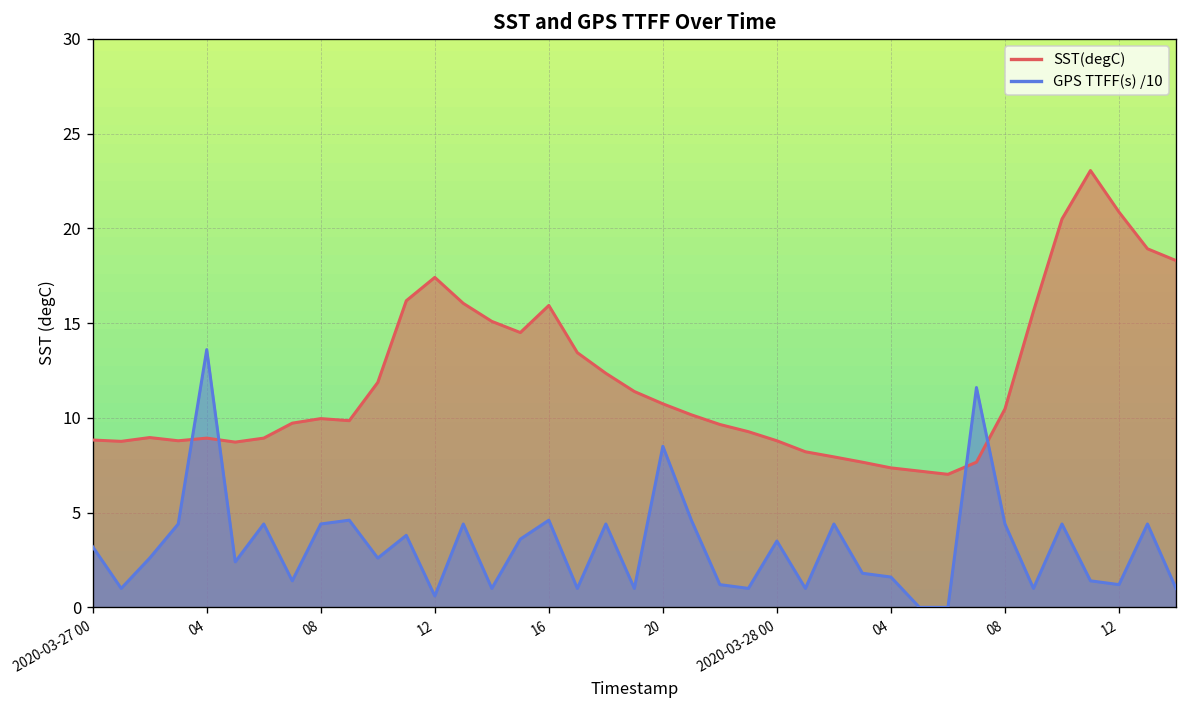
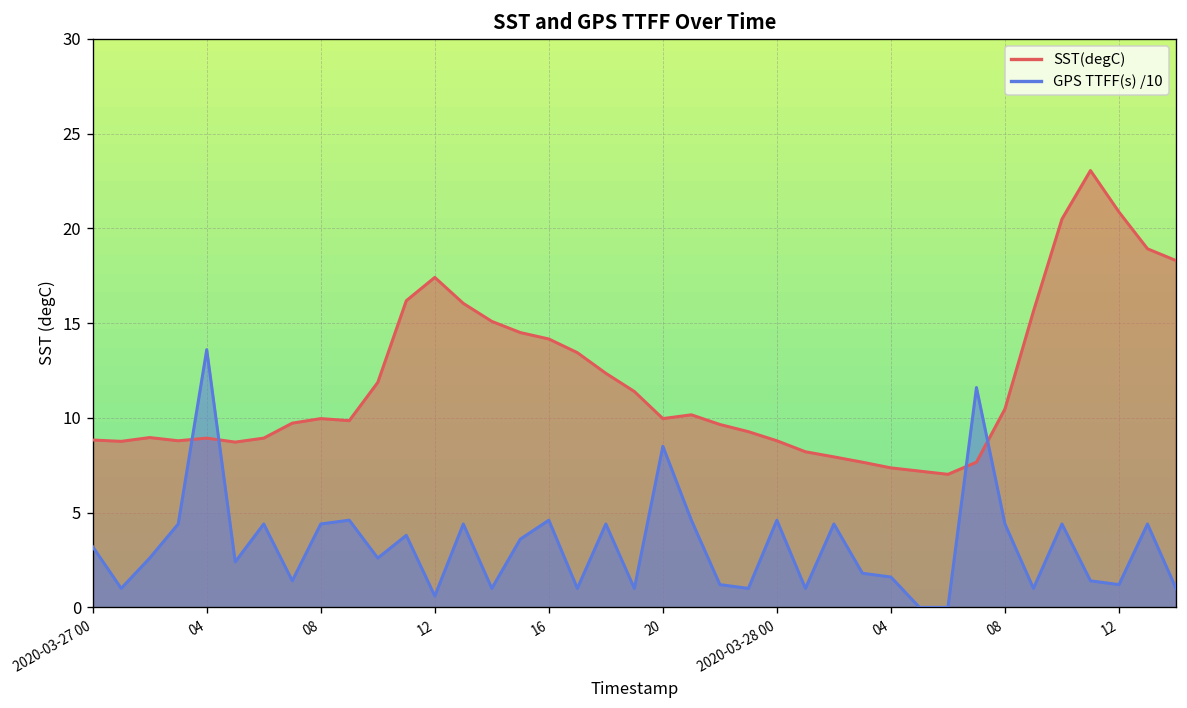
SST(degC), 16: 15.9 -> 14.2
SST(degC), 20: 10.7 -> 10.0
GPS TTFF(s) /10, 2020-03-28 00: 3.5 -> 4.6
